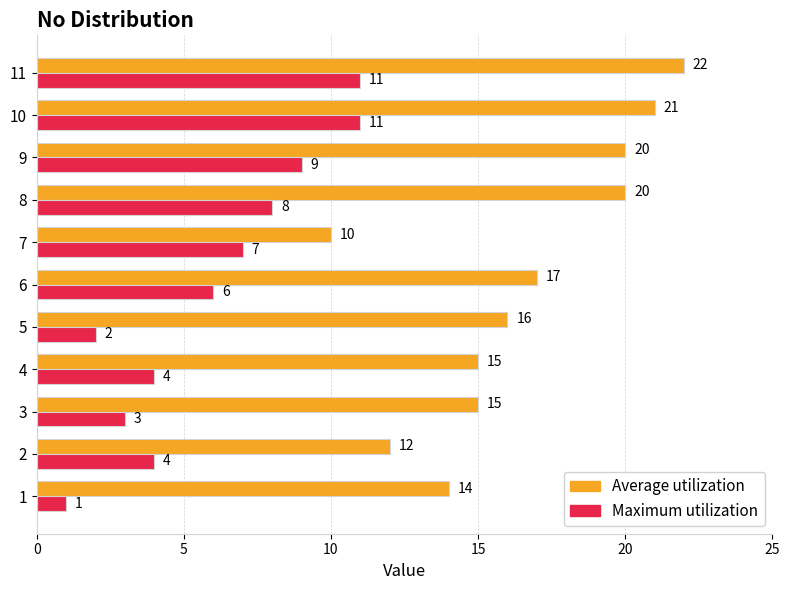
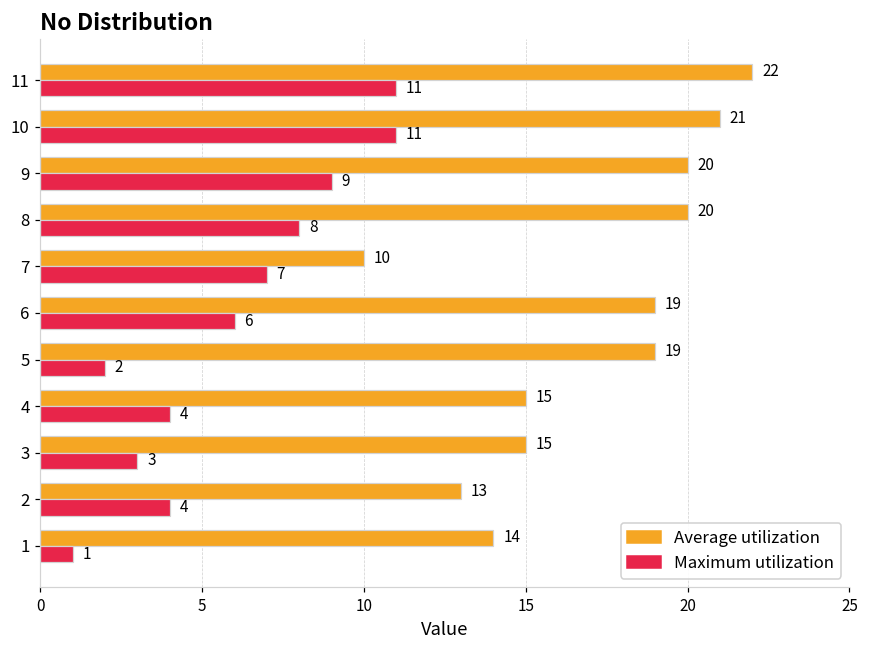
Average utilization, 6: 17 -> 19
Average utilization, 5: 16 -> 19
Average utilization, 2: 12 -> 13
